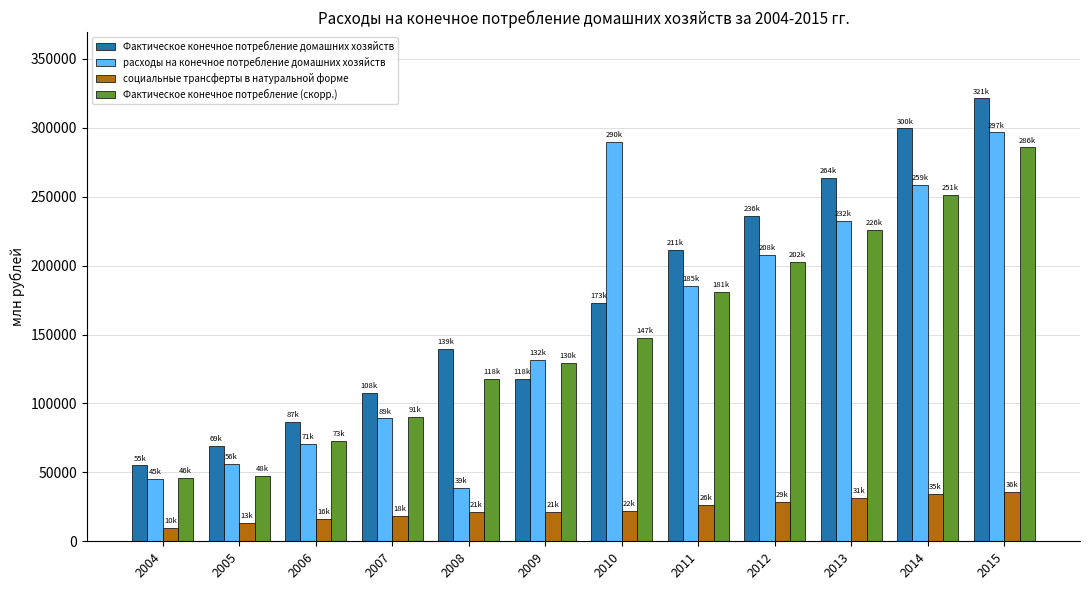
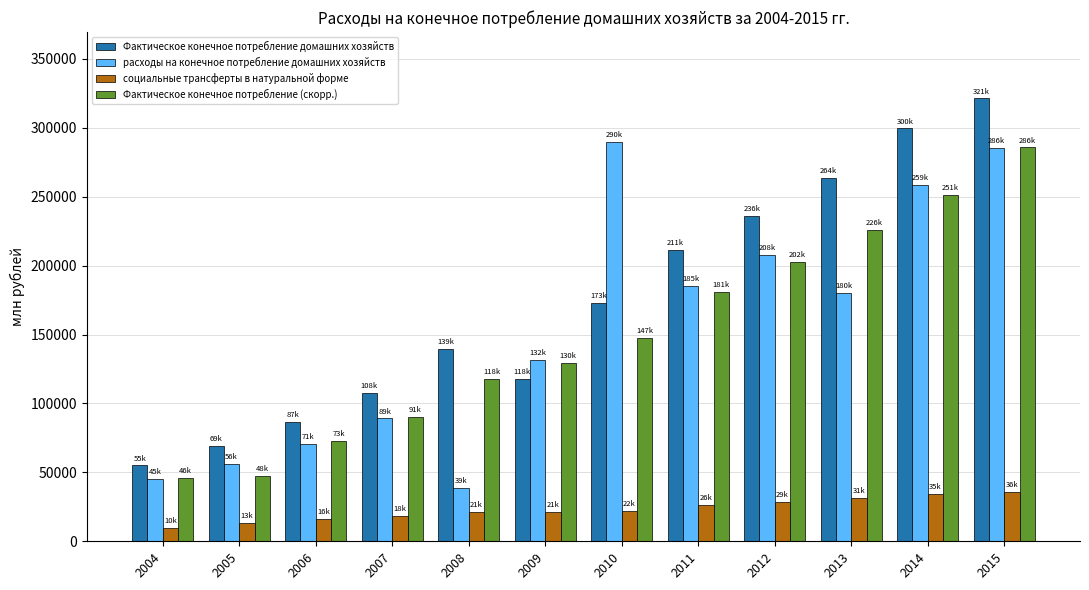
расходы на конечное потребление домашних хозяйств, 2013: 232k -> 180k
расходы на конечное потребление домашних хозяйств, 2015: 297k -> 286k
